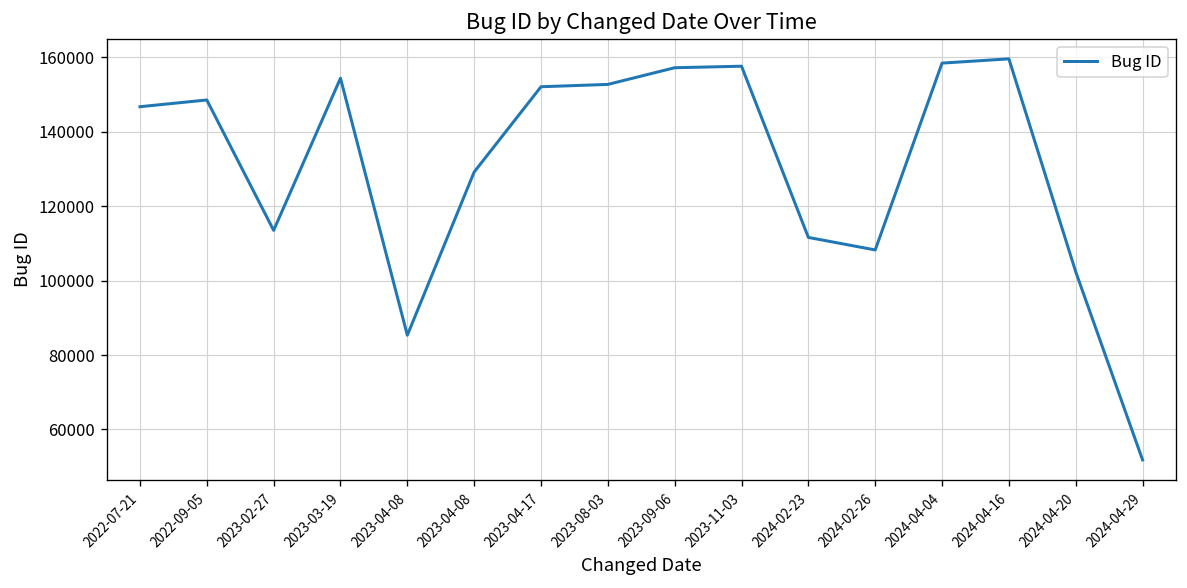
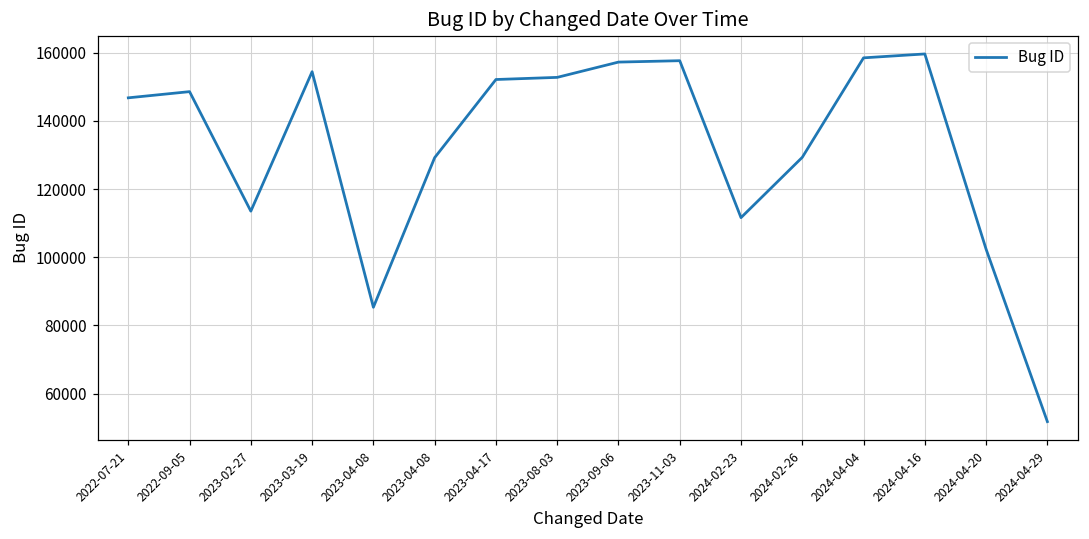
2024-02-26: 108000 -> 129000
